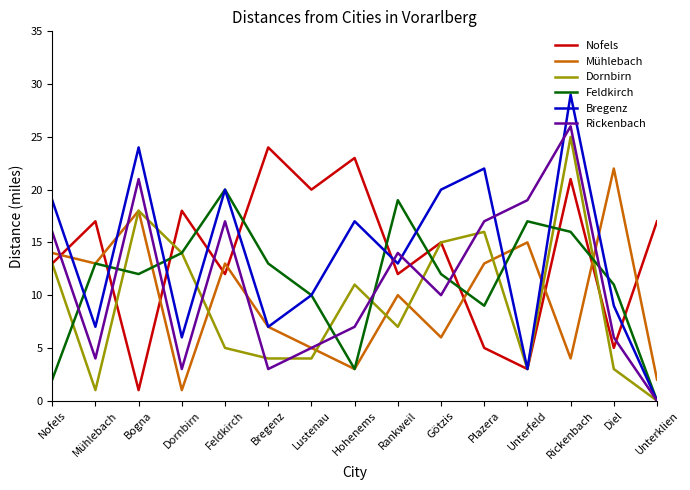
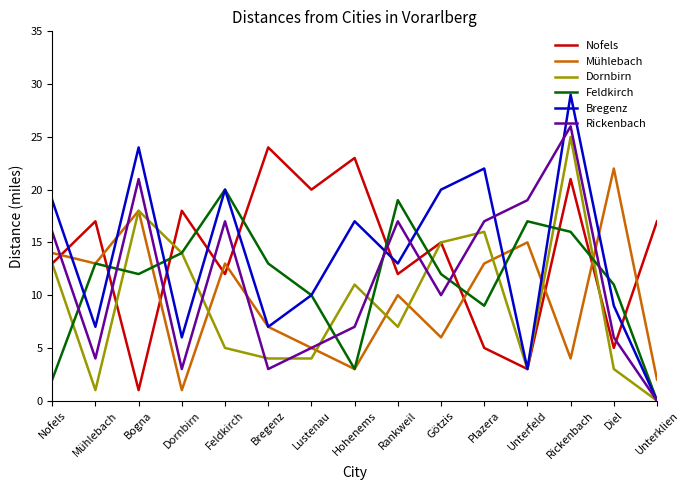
Rickenbach, Rankweil: 14 -> 17
